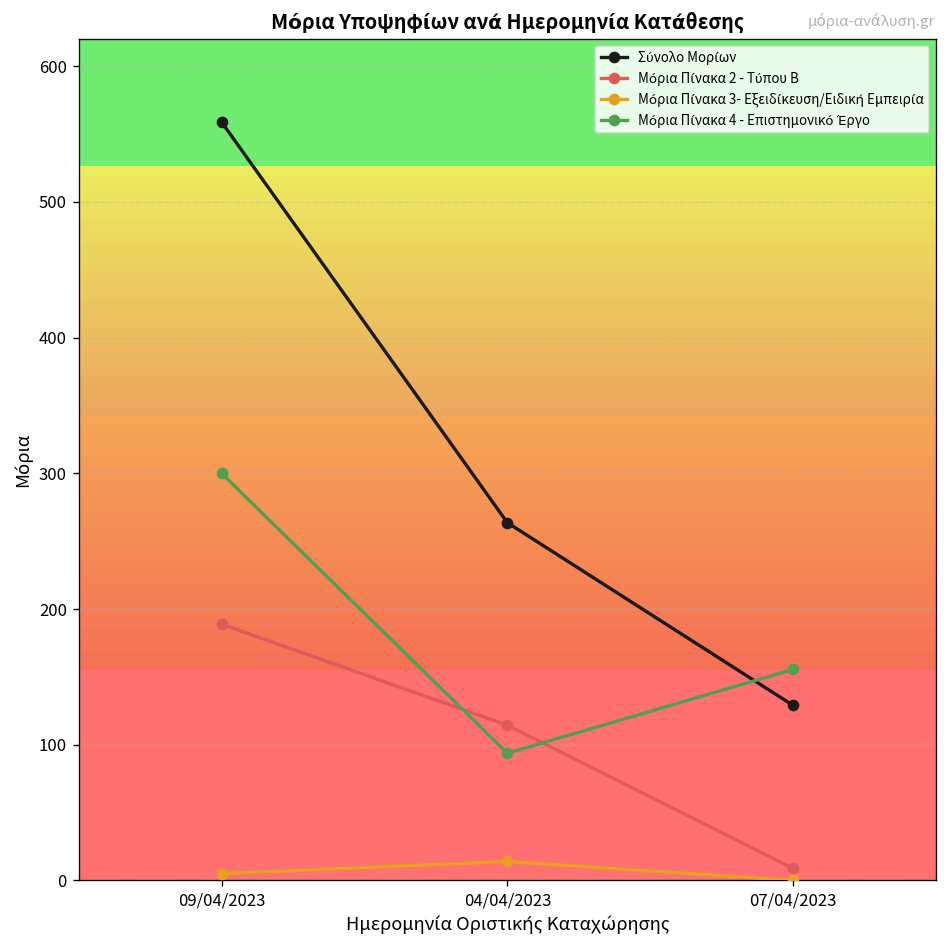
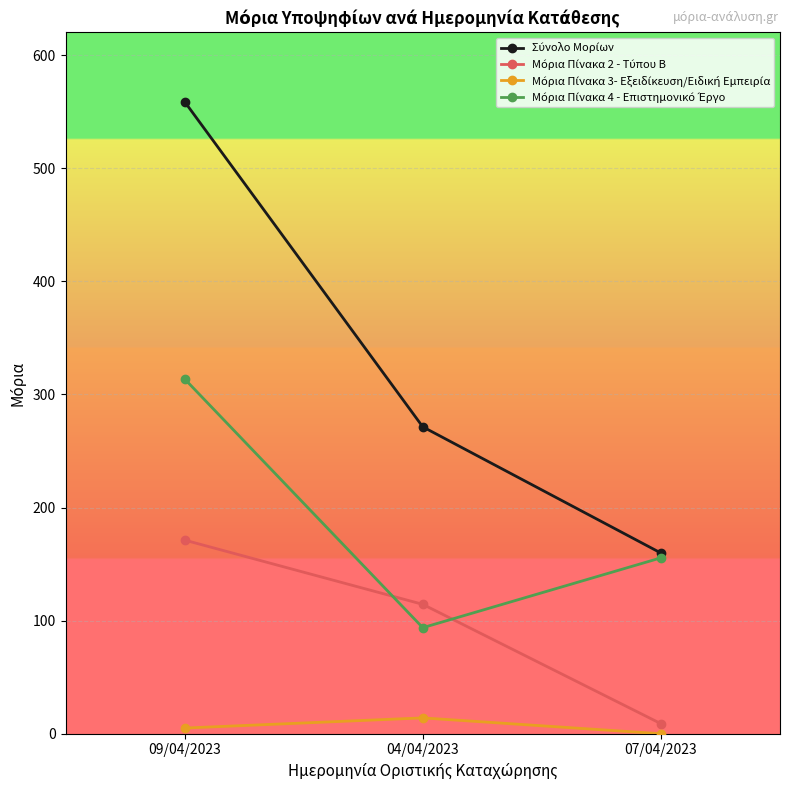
Μόρια Πίνακα 2 - Τύπου Β, 09/04/2023: 189 -> 171
Μόρια Πίνακα 4 - Επιστημονικό Έργο, 09/04/2023: 300 -> 314
Σύνολο Μορίων, 04/04/2023: 264 -> 271
Σύνολο Μορίων, 07/04/2023: 129 -> 160
